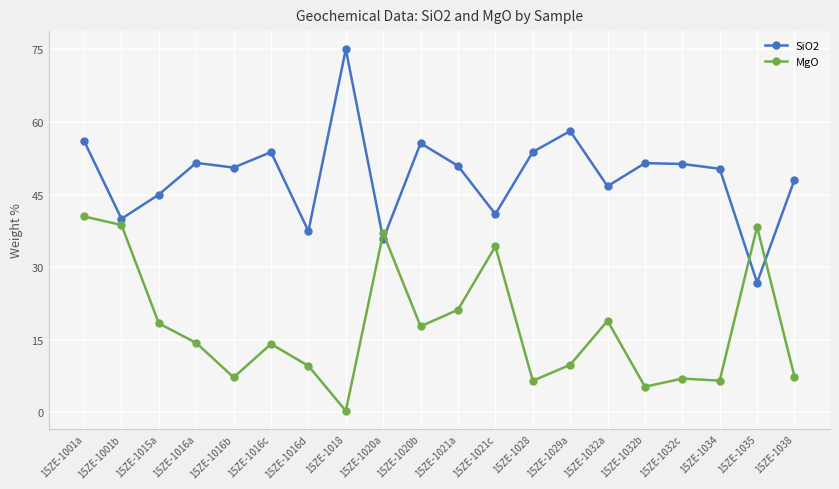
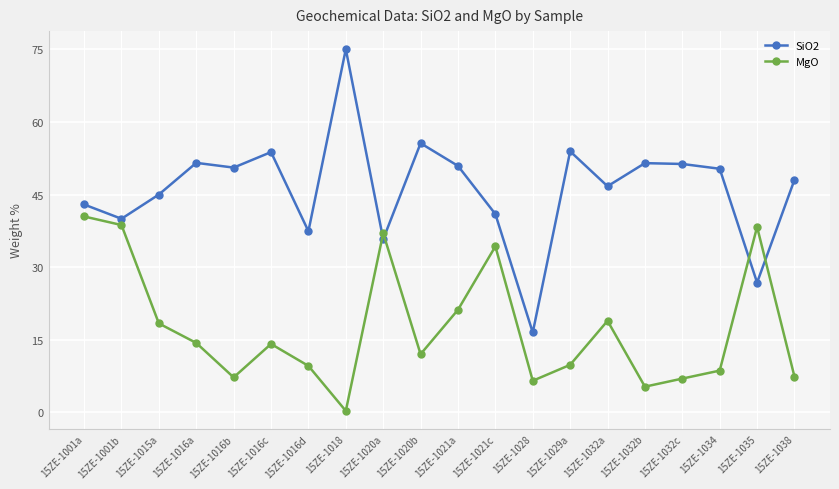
SiO2, 15ZE-1001a: 56 -> 43
MgO, 15ZE-1020b: 18 -> 12
SiO2, 15ZE-1028: 54 -> 17
SiO2, 15ZE-1029a: 58 -> 54
MgO, 15ZE-1034: 7 -> 9
